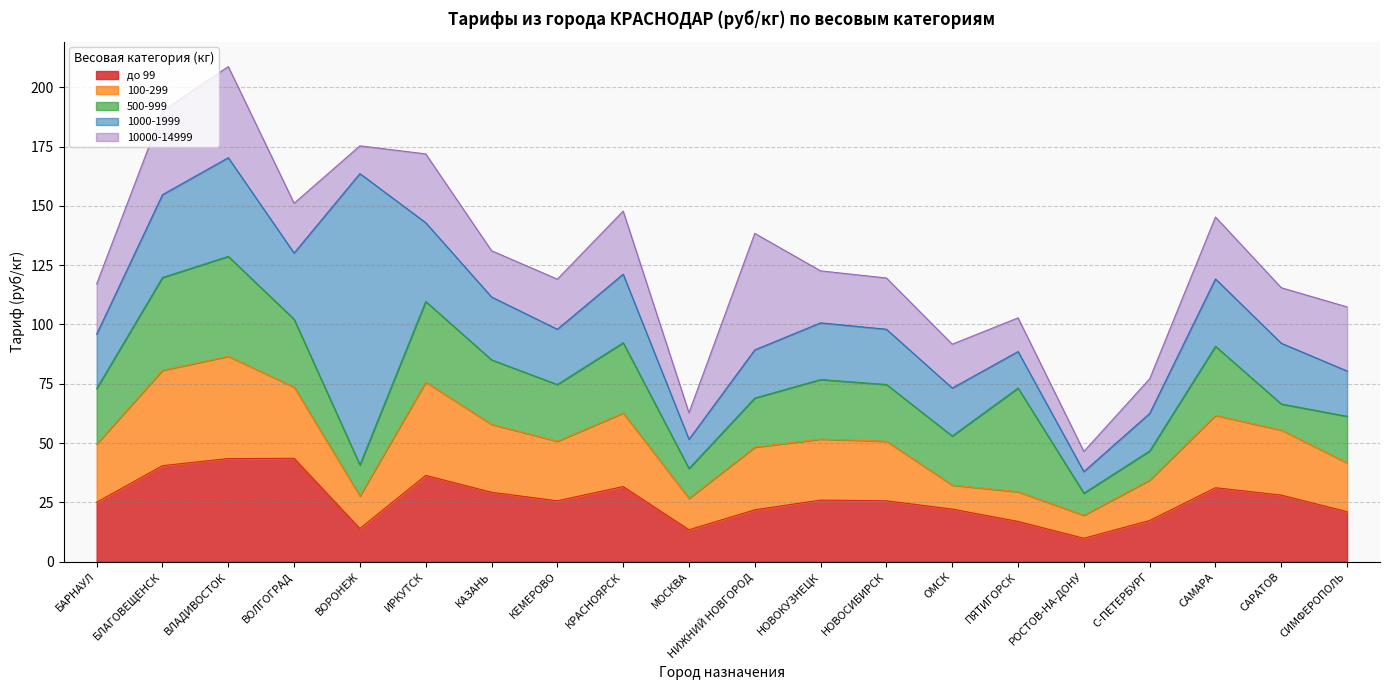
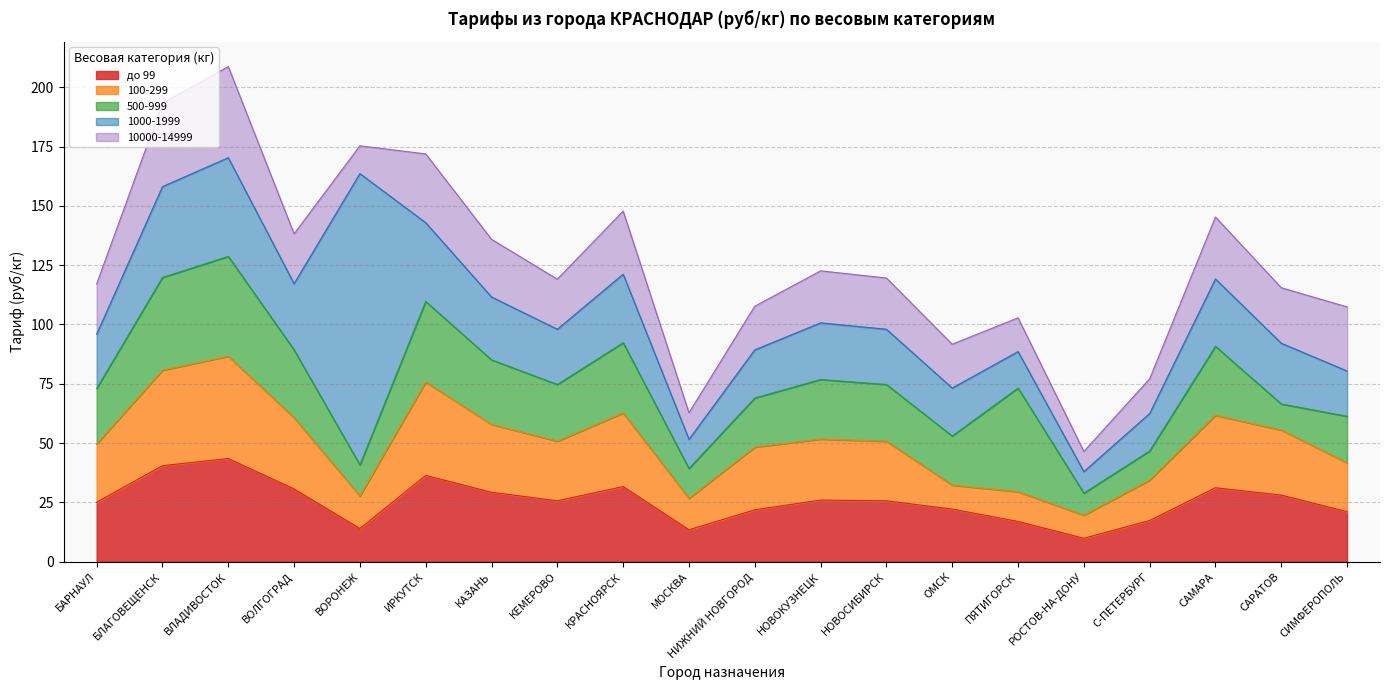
1000-1999, БЛАГОВЕЩЕНСК: 35 -> 38
до 99, ВОЛГОГРАД: 44 -> 31
10000-14999, КАЗАНЬ: 20 -> 24
10000-14999, НИЖНИЙ НОВГОРОД: 49 -> 18
